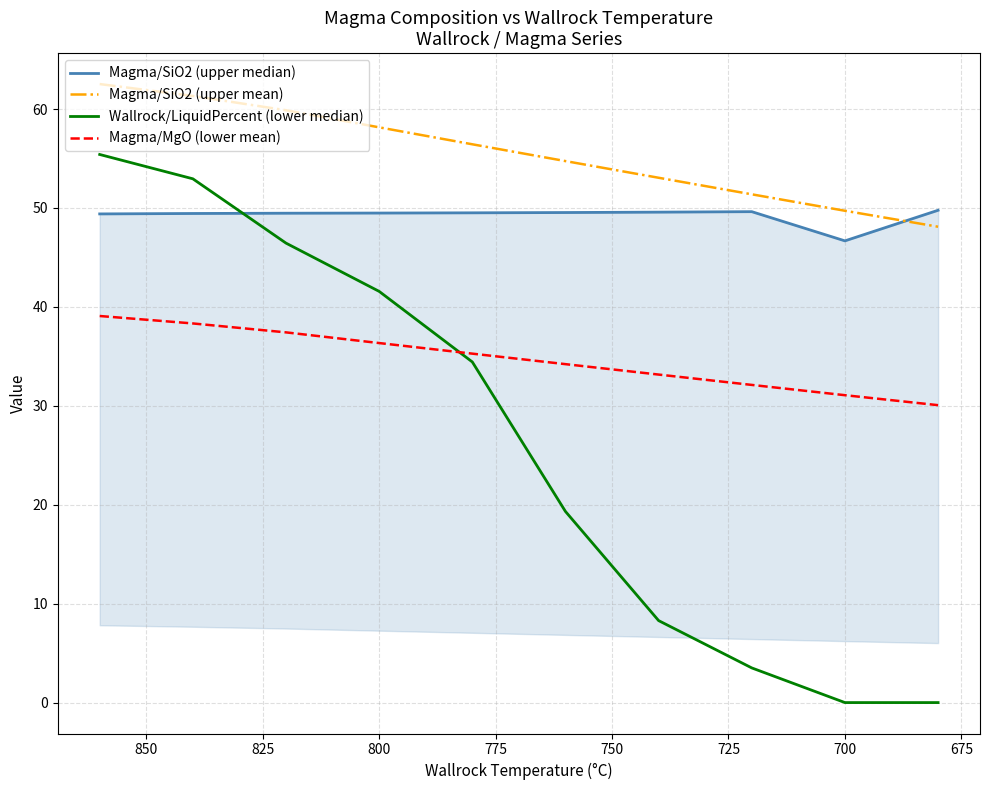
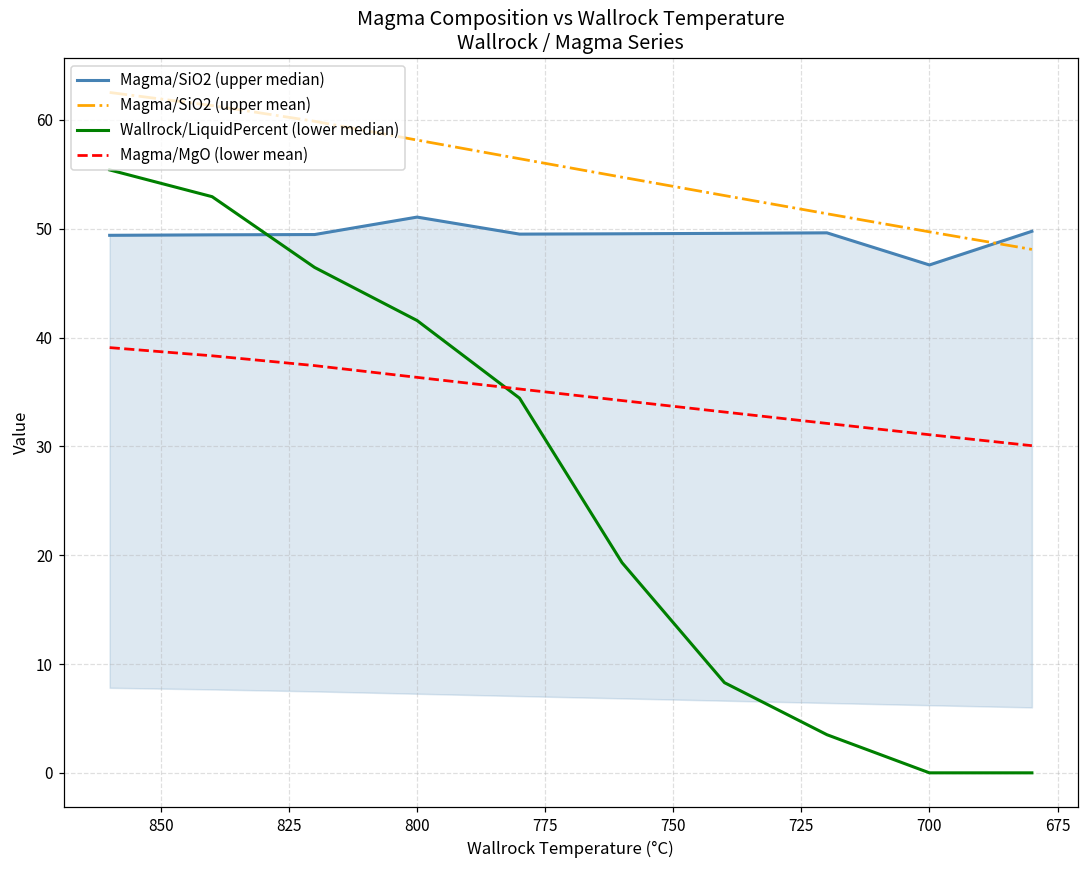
Magma/SiO2 (upper median), 800: 49 -> 51
